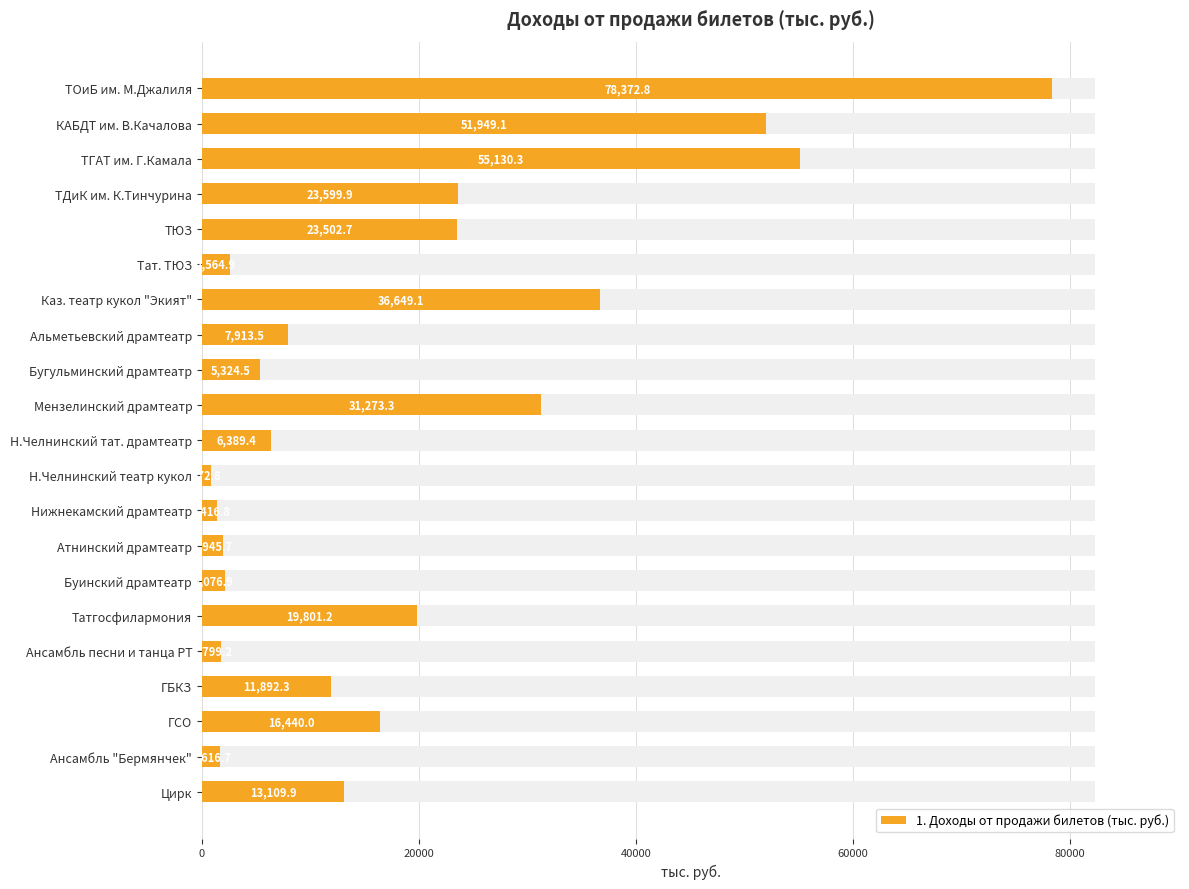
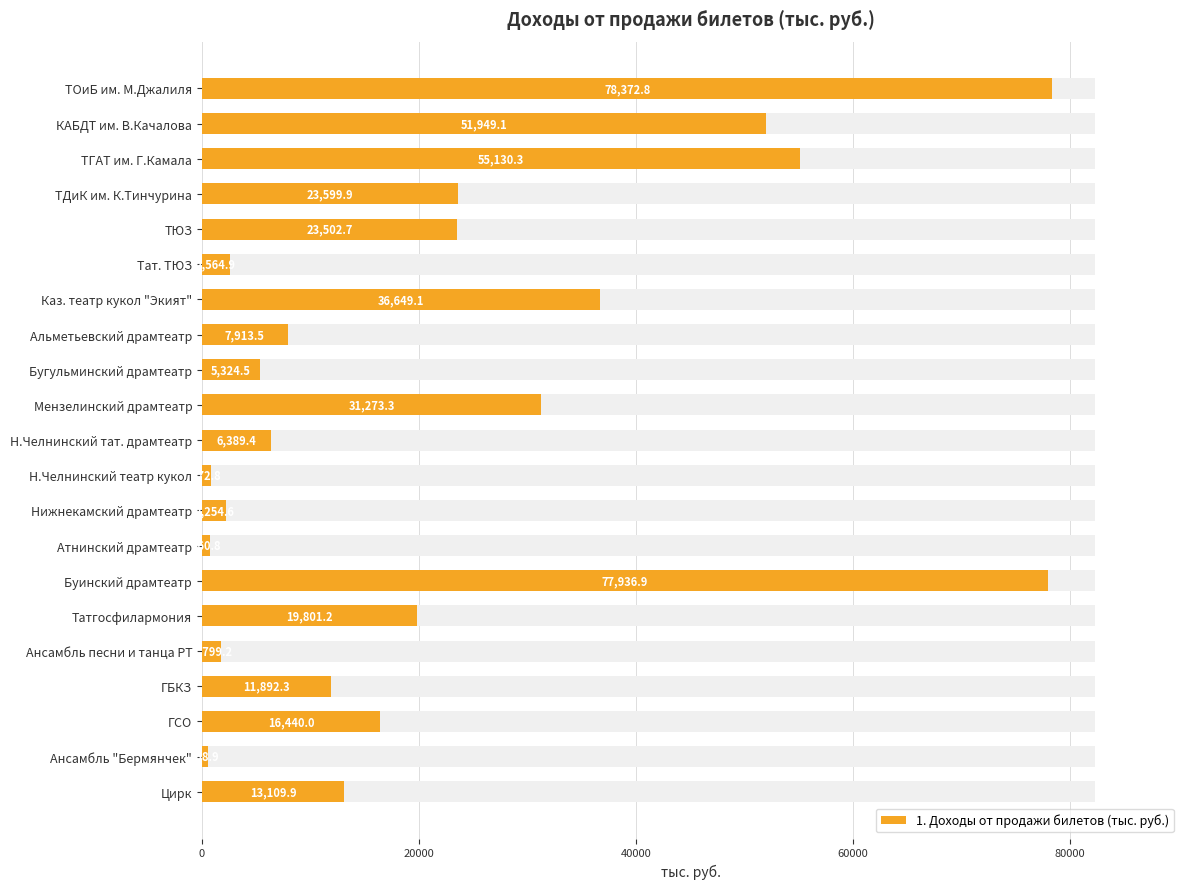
1. Доходы от продажи билетов (тыс. руб.), Нижнекамский драмтеатр: 1400 -> 2300
1. Доходы от продажи билетов (тыс. руб.), Атнинский драмтеатр: 1900 -> 800
1. Доходы от продажи билетов (тыс. руб.), Буинский драмтеатр: 2,076.9 -> 77,936.9
1. Доходы от продажи билетов (тыс. руб.), Ансамбль "Бермянчек": 1600 -> 600
